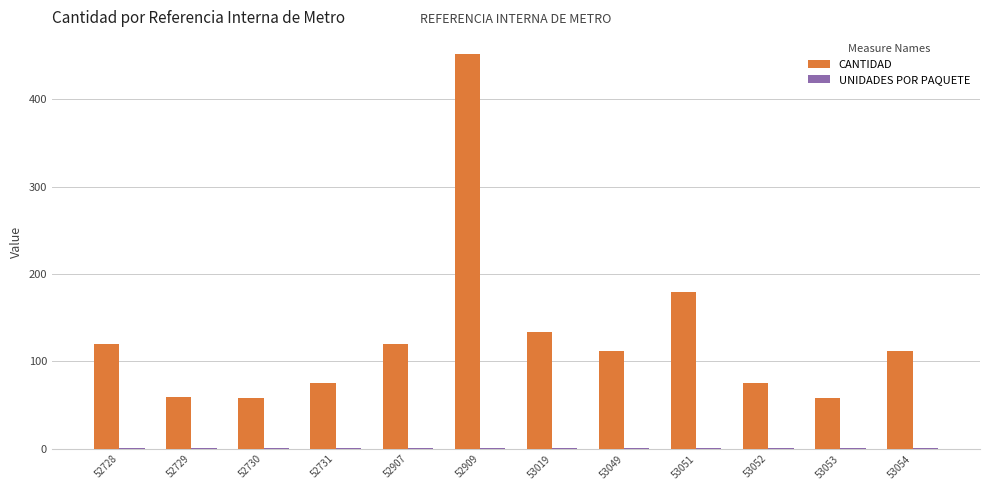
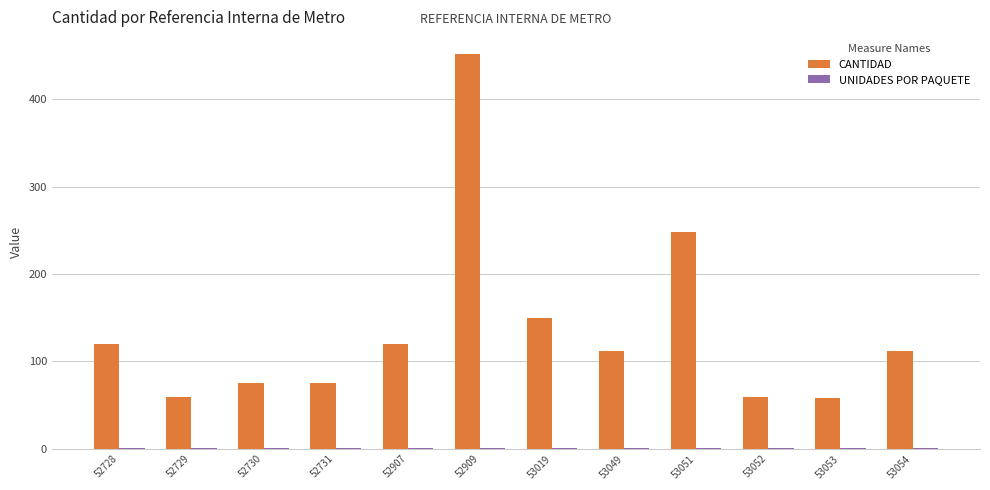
CANTIDAD, 52730: 60 -> 80
CANTIDAD, 53019: 130 -> 150
CANTIDAD, 53051: 180 -> 250
CANTIDAD, 53052: 80 -> 60
